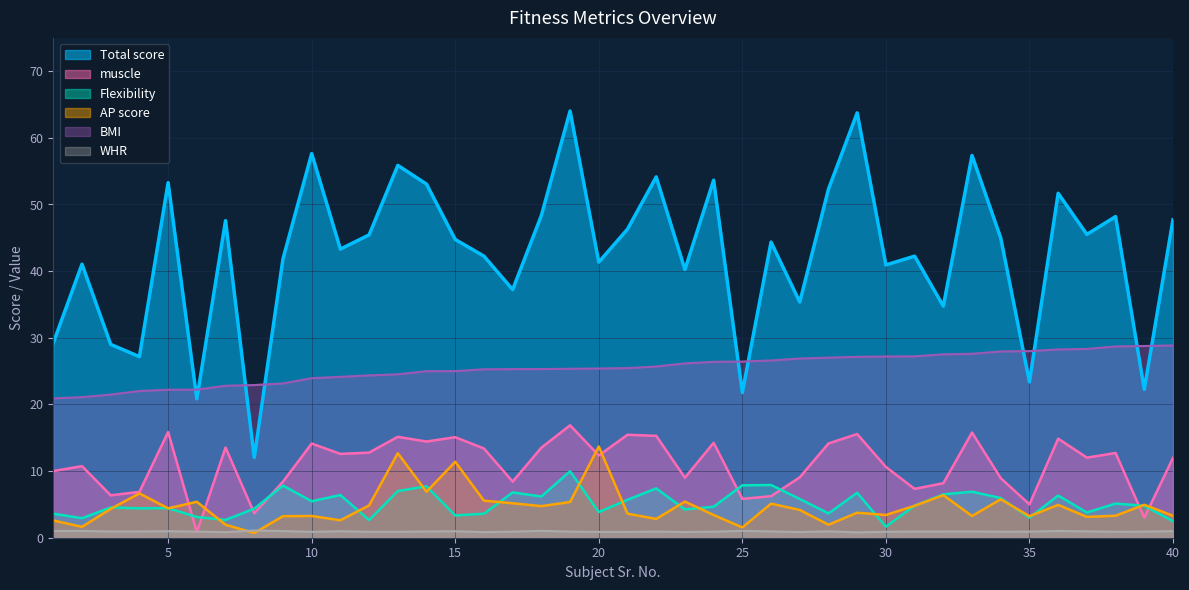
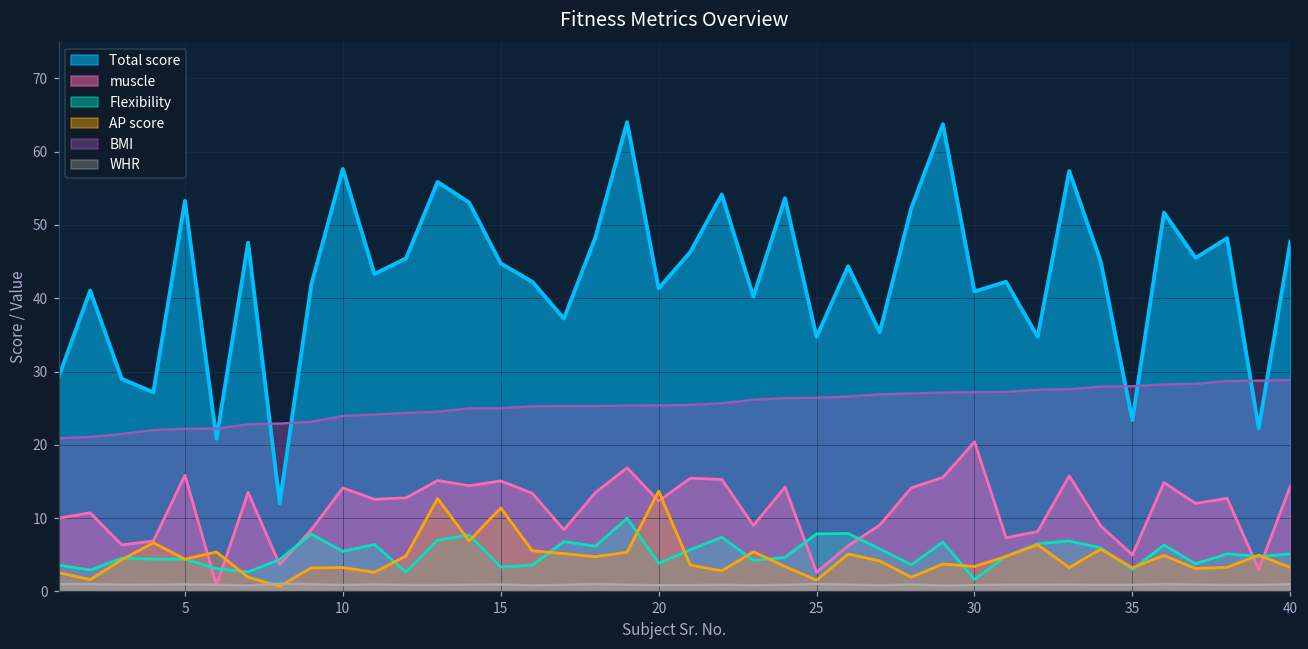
Total score, 25: 22 -> 35
muscle, 25: 6 -> 3
muscle, 30: 11 -> 20
muscle, 40: 12 -> 14
Flexibility, 40: 2 -> 5
